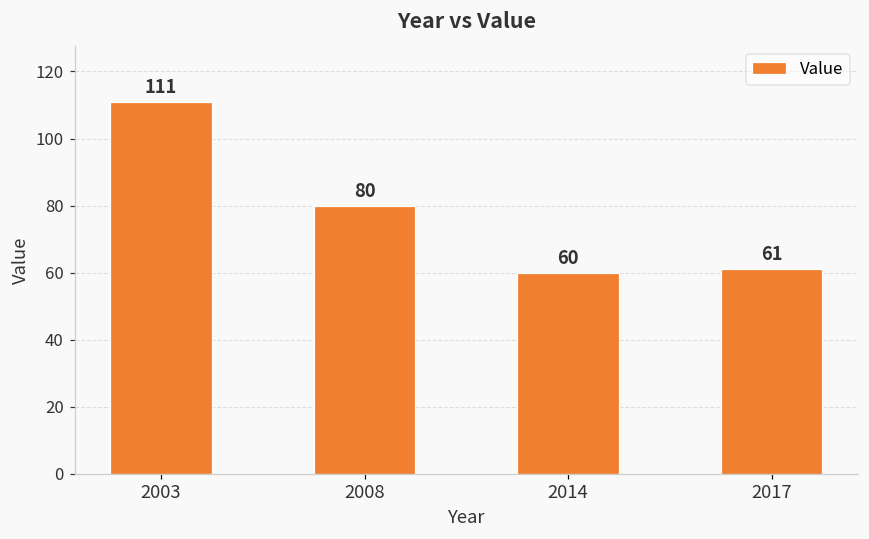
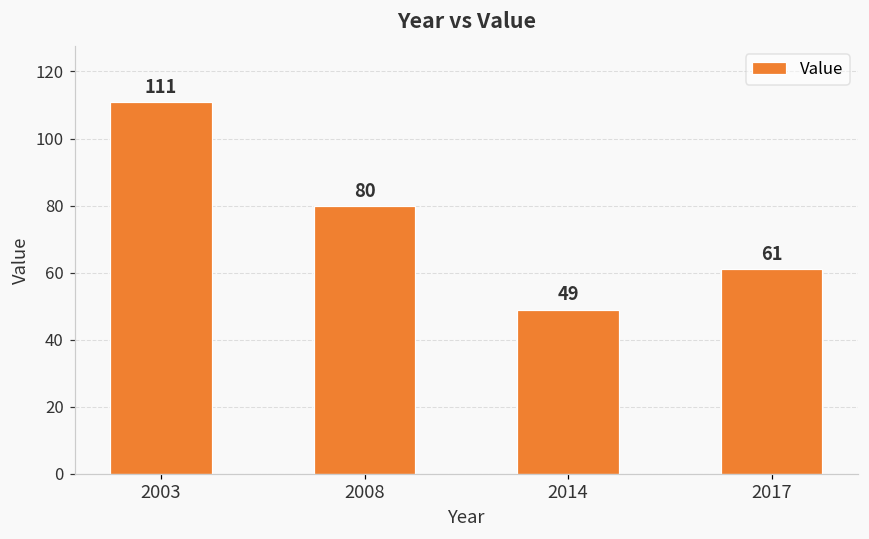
2014: 60 -> 49
